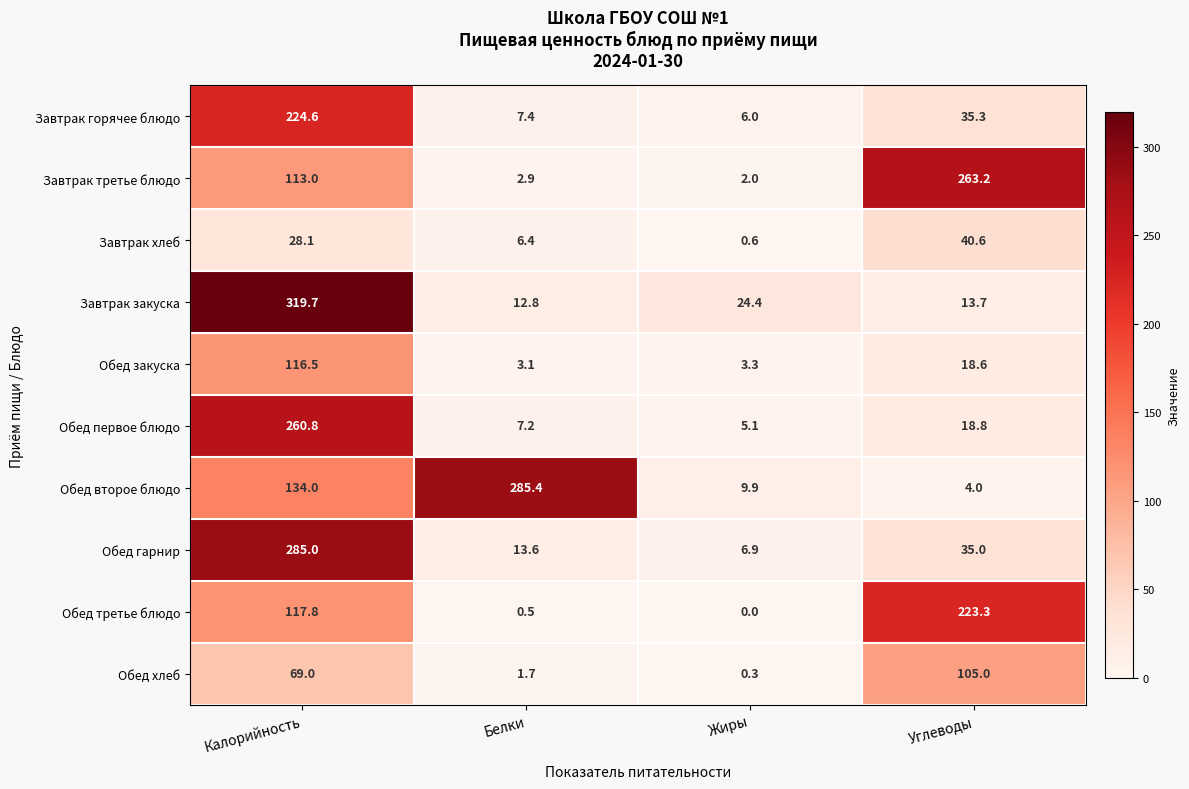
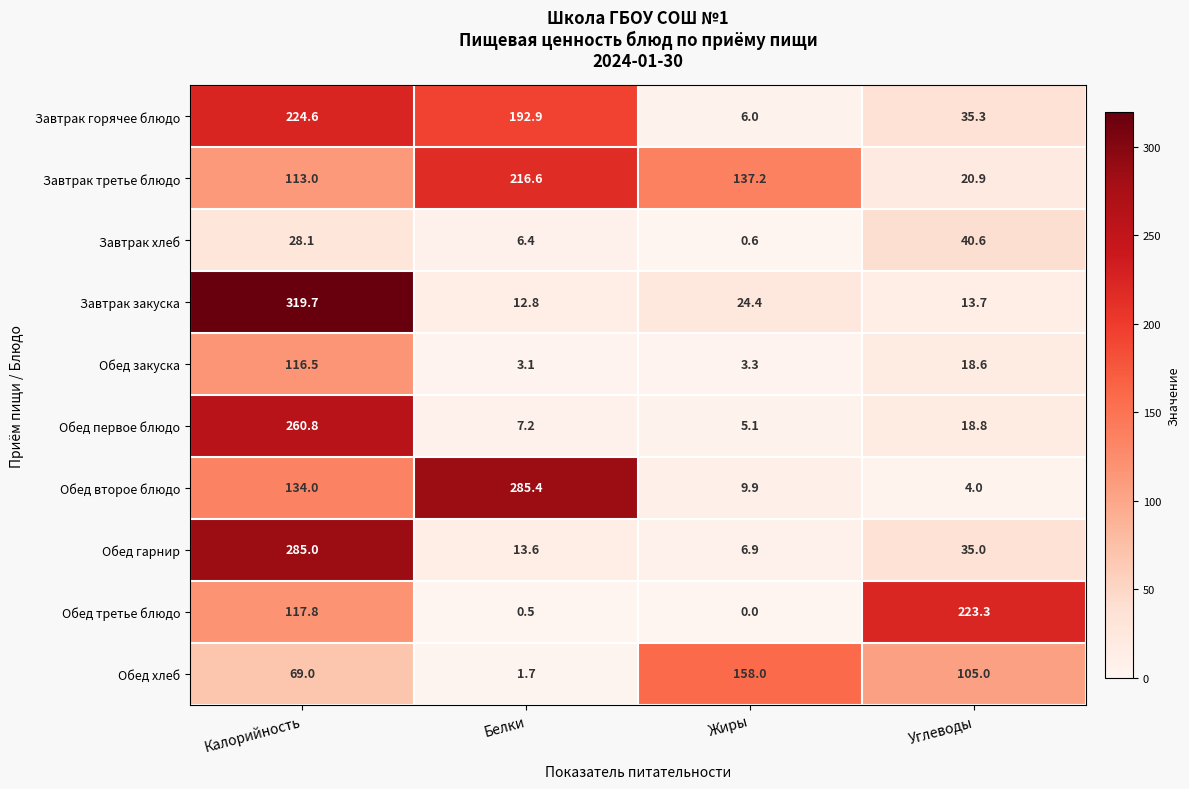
Завтрак горячее блюдо, Белки: 7.4 -> 192.9
Завтрак третье блюдо, Белки: 2.9 -> 216.6
Завтрак третье блюдо, Жиры: 2.0 -> 137.2
Завтрак третье блюдо, Углеводы: 263.2 -> 20.9
Обед хлеб, Жиры: 0.3 -> 158.0
